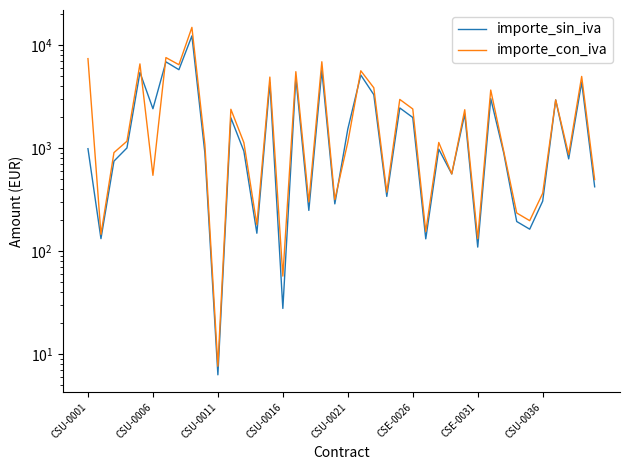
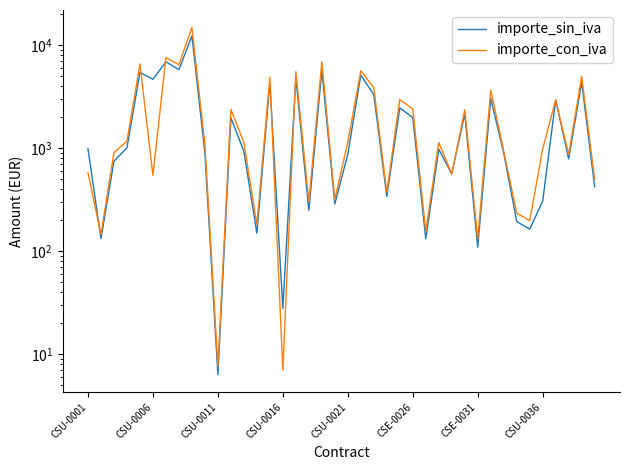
importe_con_iva, CSU-0001: 7000 -> 600
importe_sin_iva, CSU-0006: 2400 -> 5000
importe_con_iva, CSU-0016: 60 -> 7
importe_sin_iva, CSU-0021: 1500 -> 900
importe_con_iva, CSU-0036: 370 -> 1000
